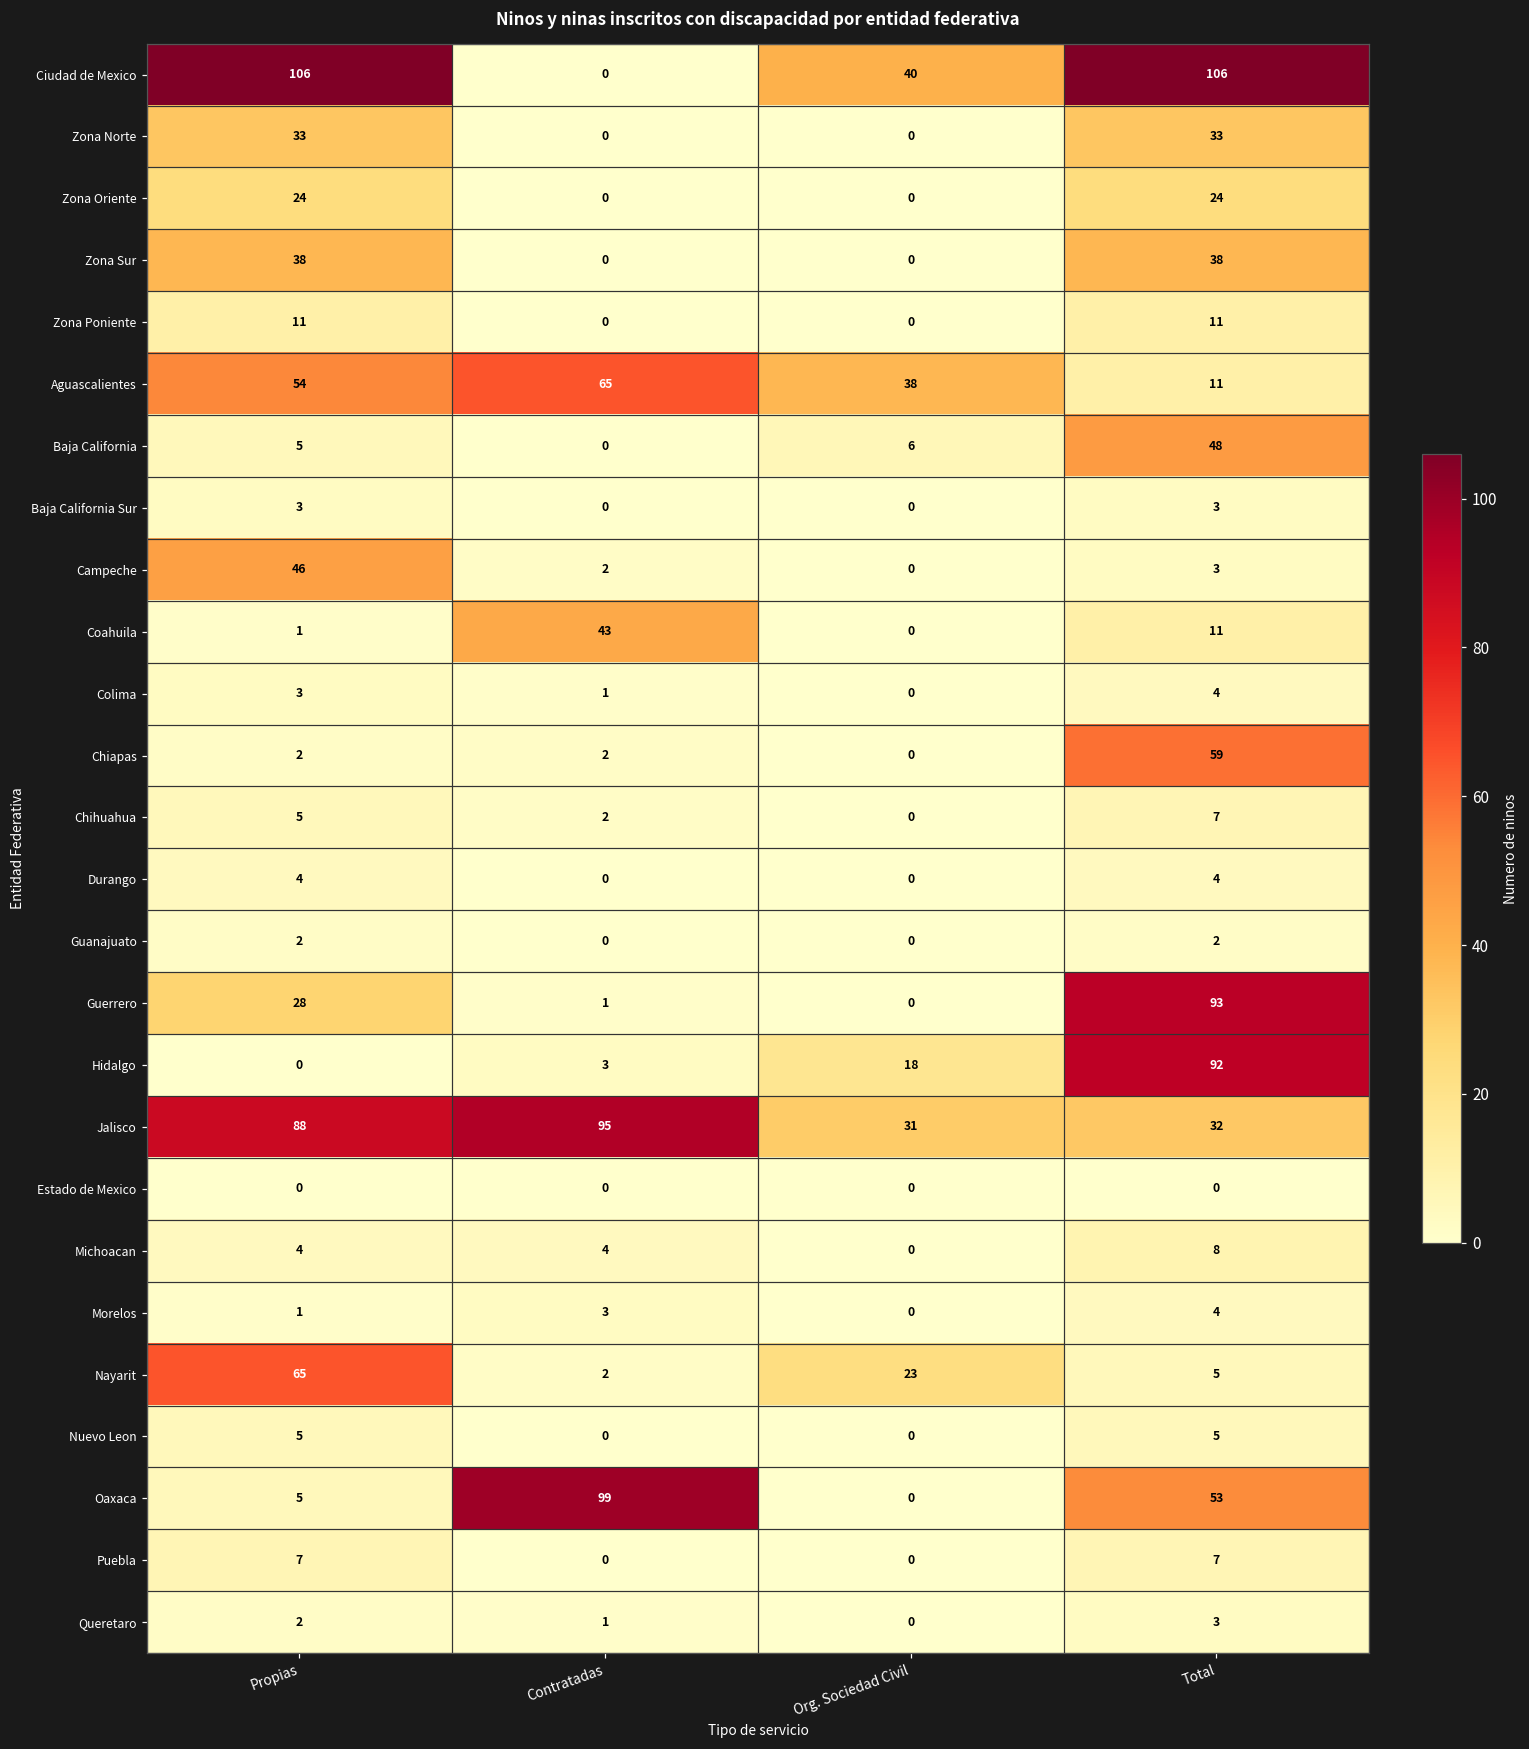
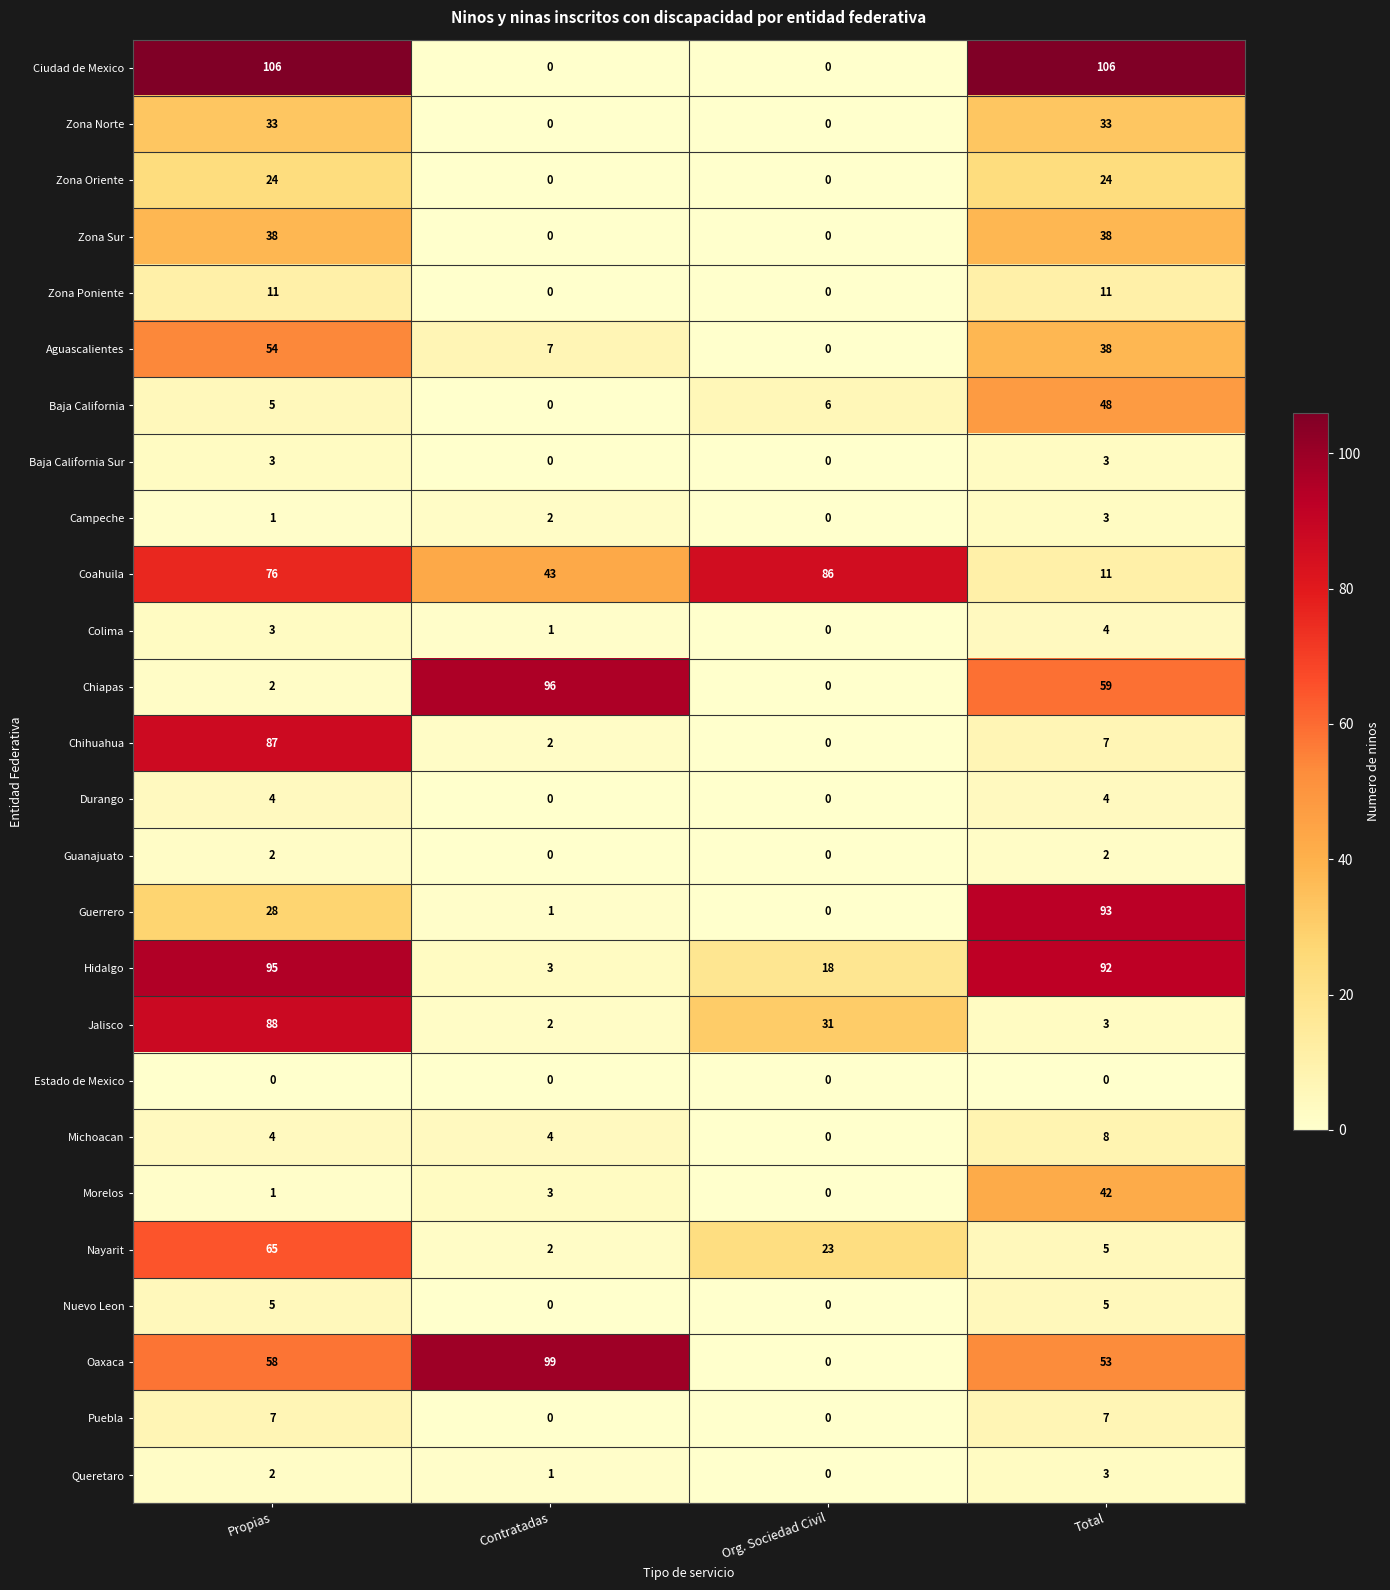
Ciudad de Mexico, Org. Sociedad Civil: 40 -> 0
Aguascalientes, Contratadas: 65 -> 7
Aguascalientes, Org. Sociedad Civil: 38 -> 0
Aguascalientes, Total: 11 -> 38
Campeche, Propias: 46 -> 1
Coahuila, Propias: 1 -> 76
Coahuila, Org. Sociedad Civil: 0 -> 86
Chiapas, Contratadas: 2 -> 96
Chihuahua, Propias: 5 -> 87
Hidalgo, Propias: 0 -> 95
Jalisco, Contratadas: 95 -> 2
Jalisco, Total: 32 -> 3
Morelos, Total: 4 -> 42
Oaxaca, Propias: 5 -> 58
